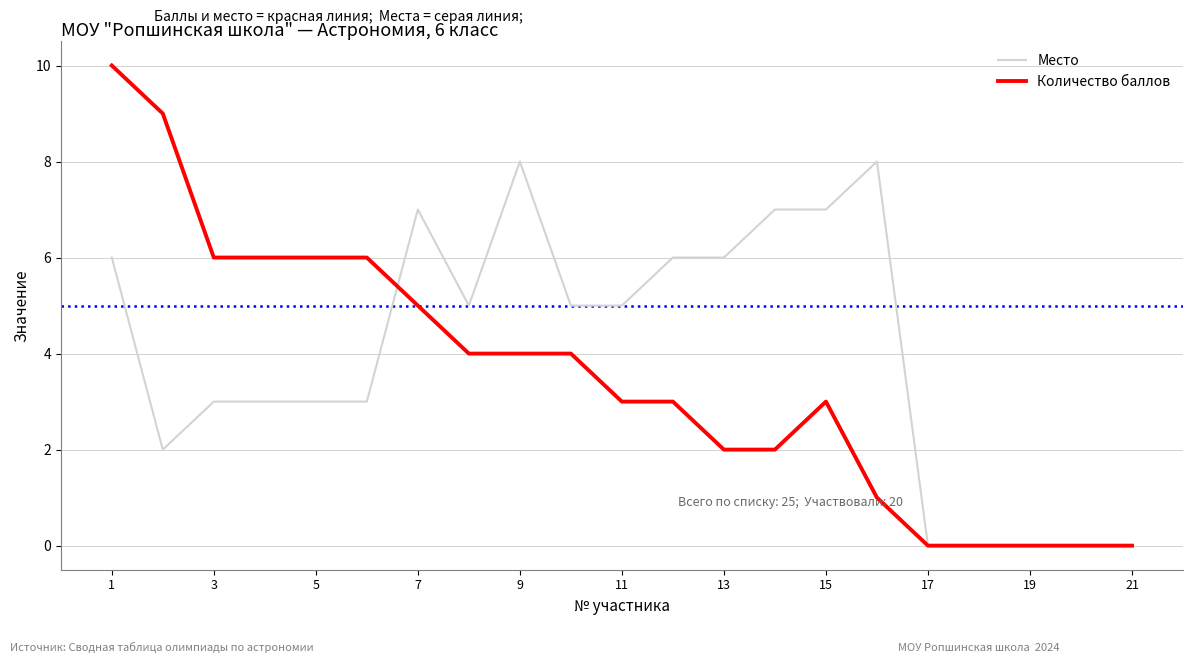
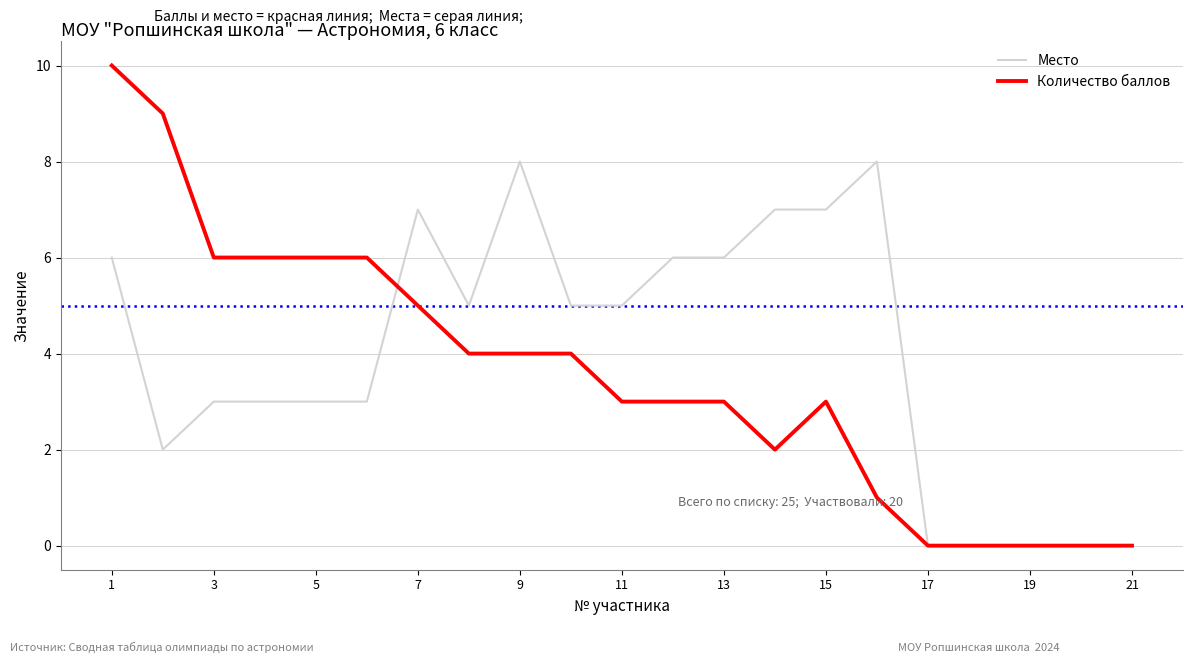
Количество баллов, 13: 2 -> 3
